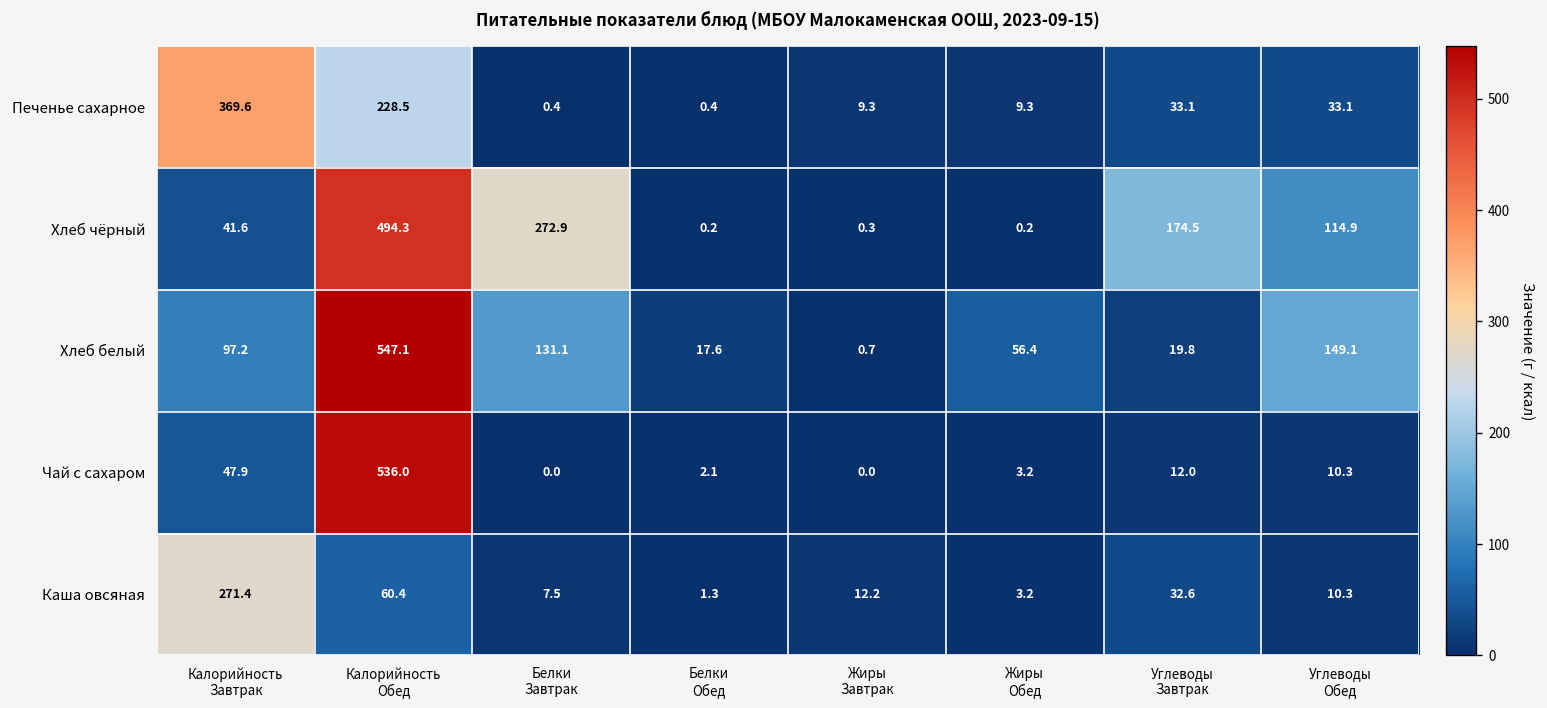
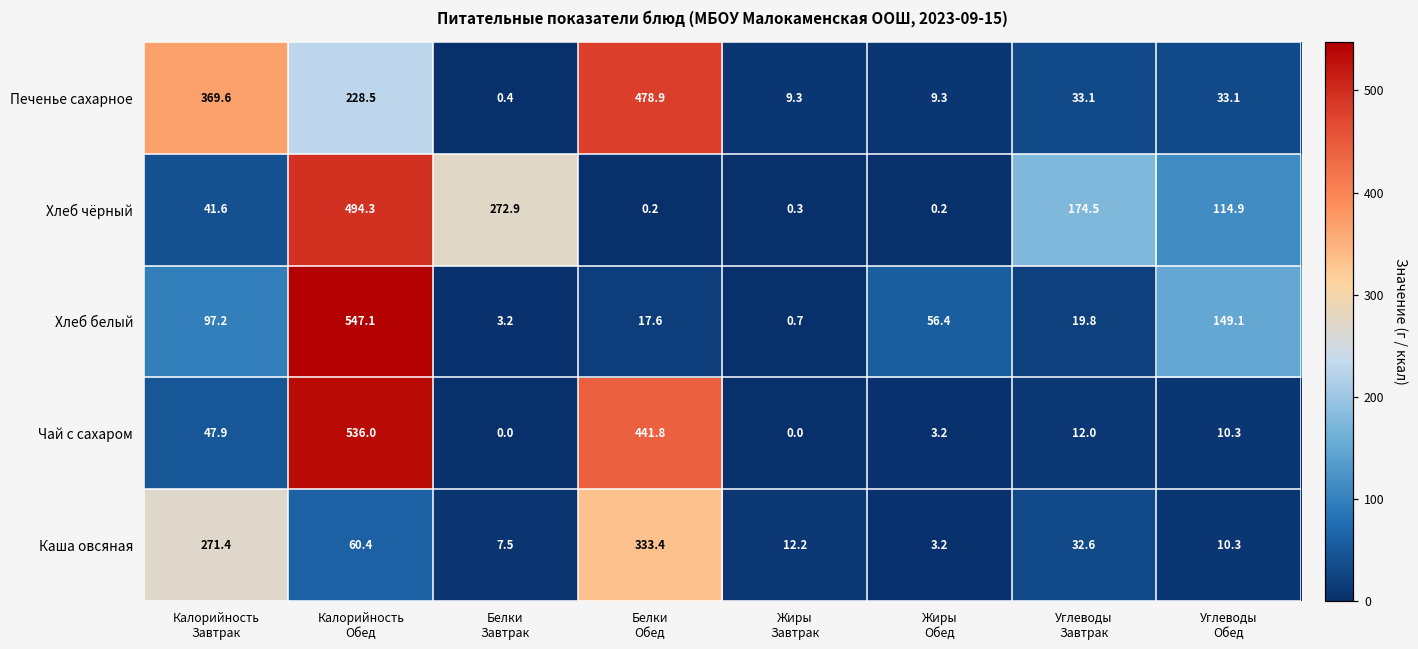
Печенье сахарное, Белки Обед: 0.4 -> 478.9
Хлеб белый, Белки Завтрак: 131.1 -> 3.2
Чай с сахаром, Белки Обед: 2.1 -> 441.8
Каша овсяная, Белки Обед: 1.3 -> 333.4
